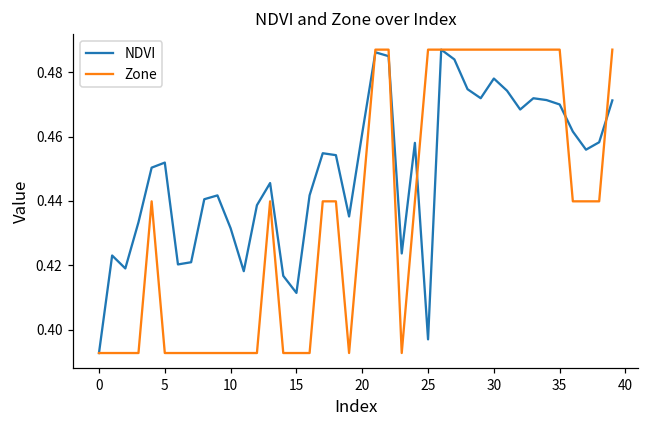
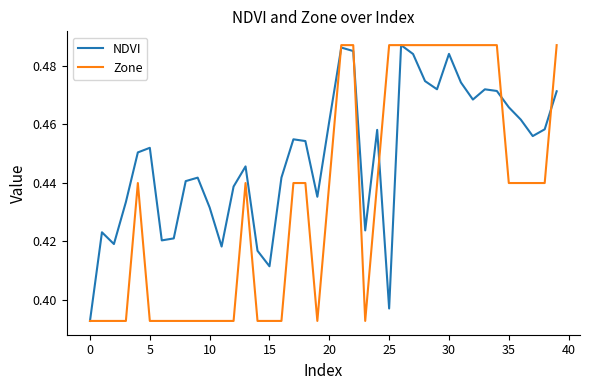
NDVI, 30: 0.478 -> 0.484
NDVI, 35: 0.470 -> 0.466
Zone, 35: 0.487 -> 0.440
